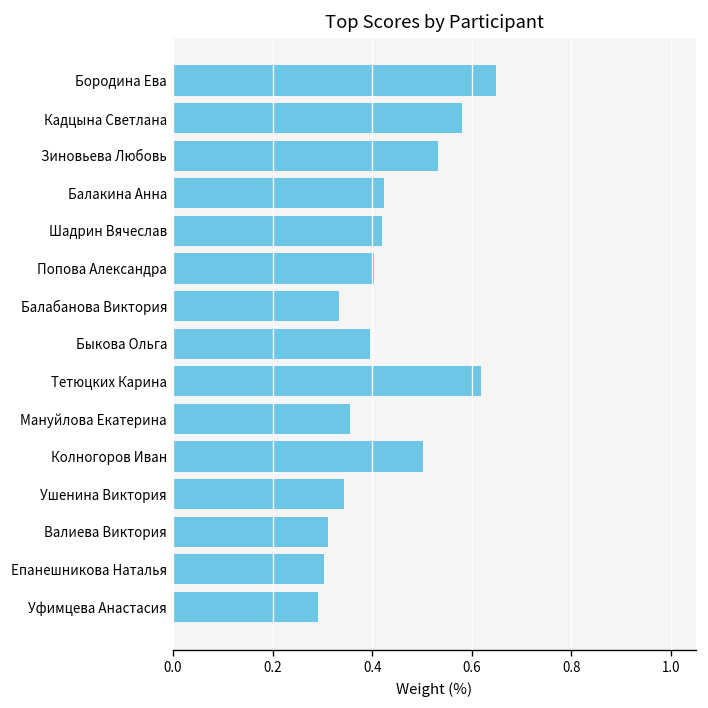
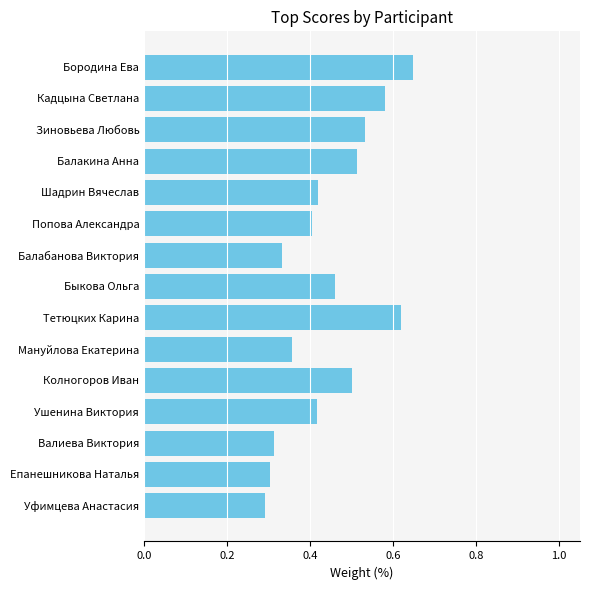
Балакина Анна: 0.42 -> 0.51
Быкова Ольга: 0.40 -> 0.46
Ушенина Виктория: 0.34 -> 0.42
